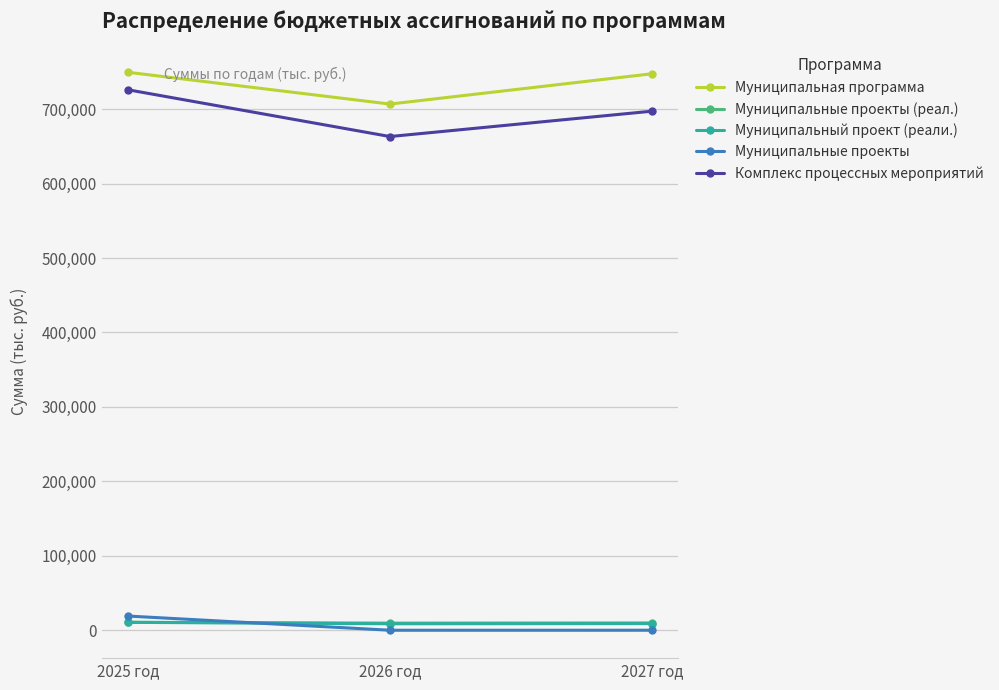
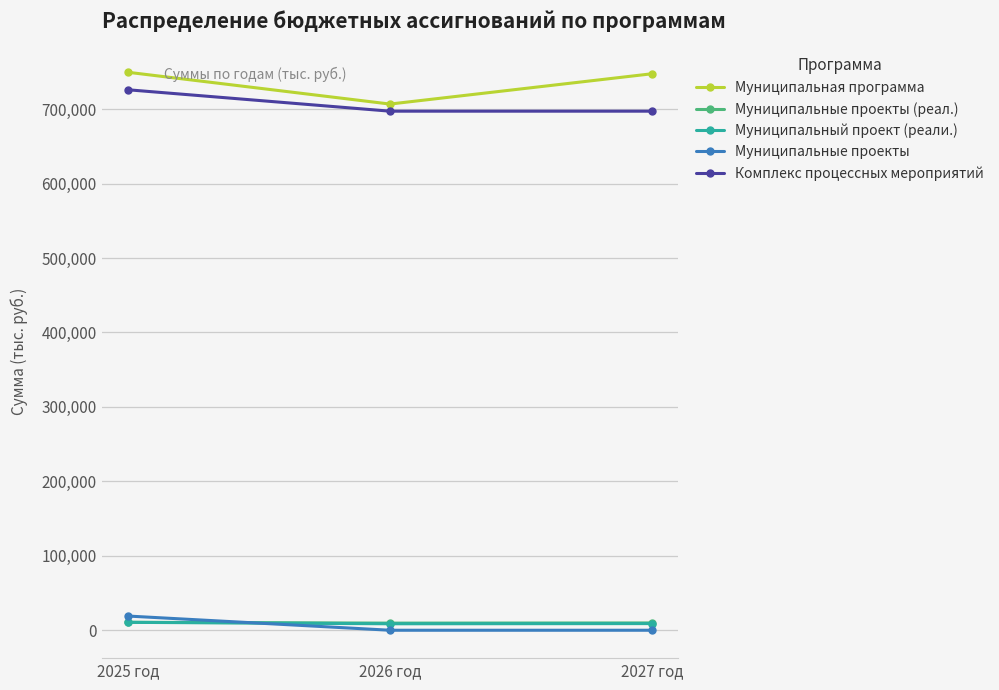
Комплекс процессных мероприятий, 2026 год: 660,000 -> 700,000
